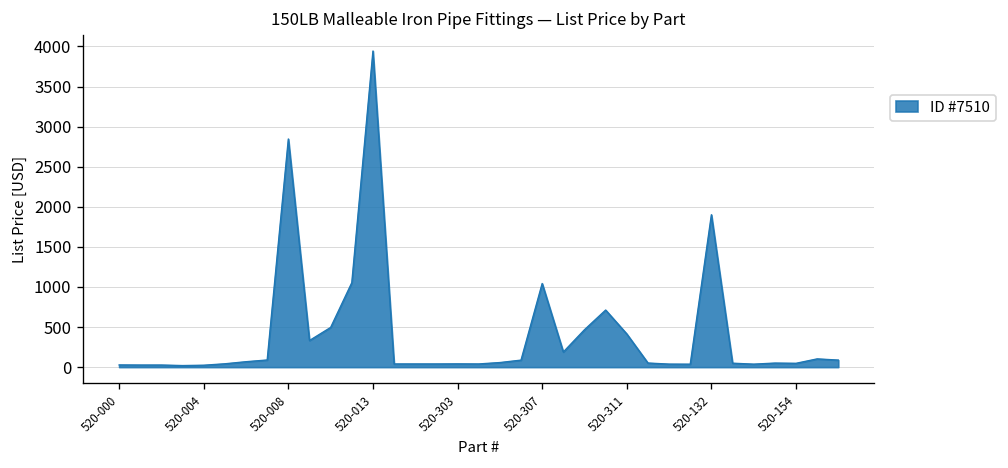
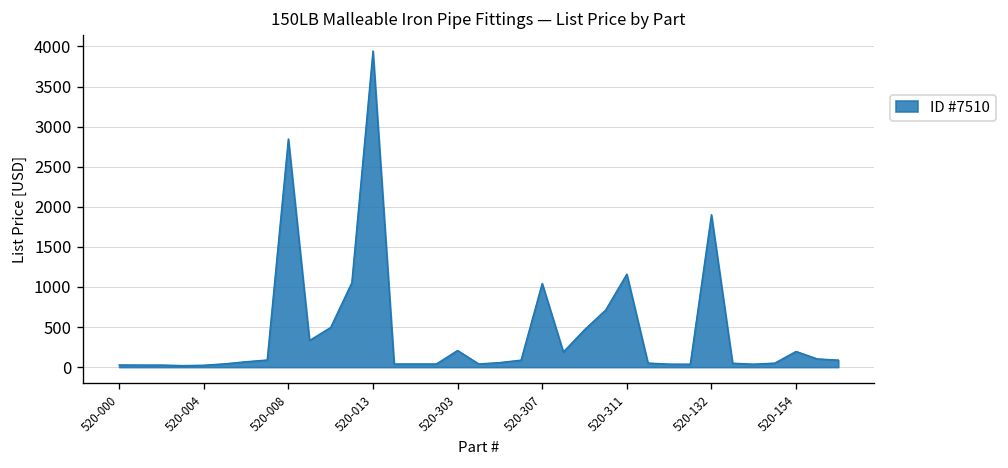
520-303: 0 -> 200
520-311: 400 -> 1200
520-154: 0 -> 200
